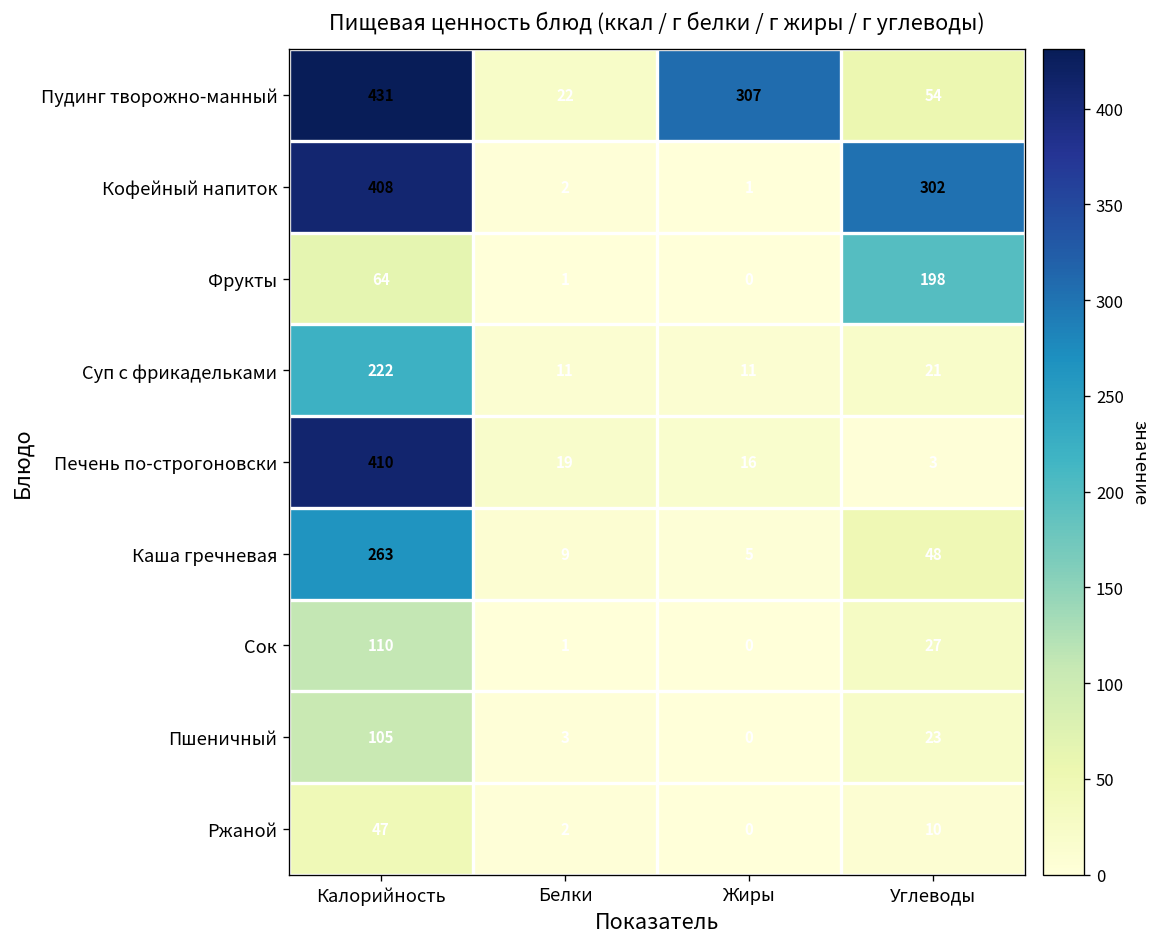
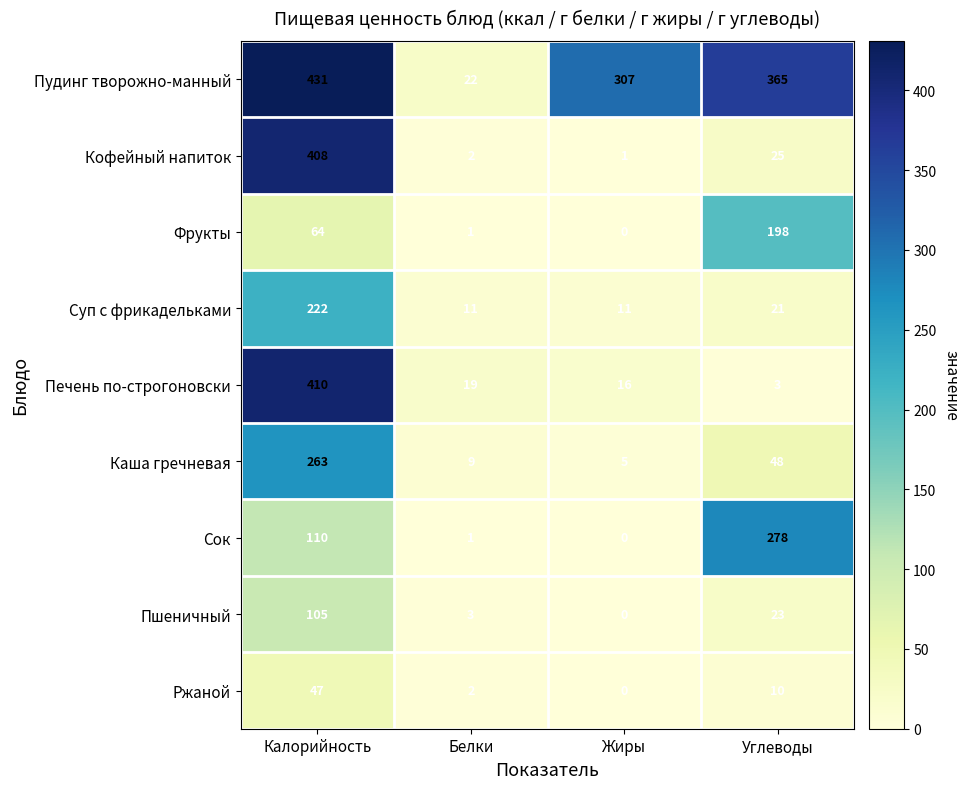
Пудинг творожно-манный, Углеводы: 54 -> 365
Кофейный напиток, Углеводы: 302 -> 25
Сок, Углеводы: 27 -> 278
